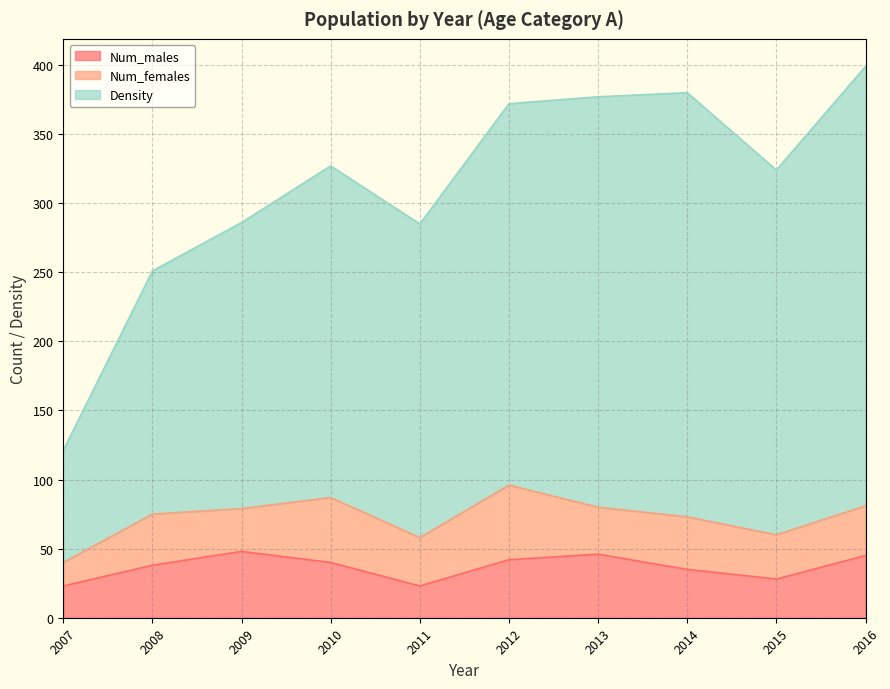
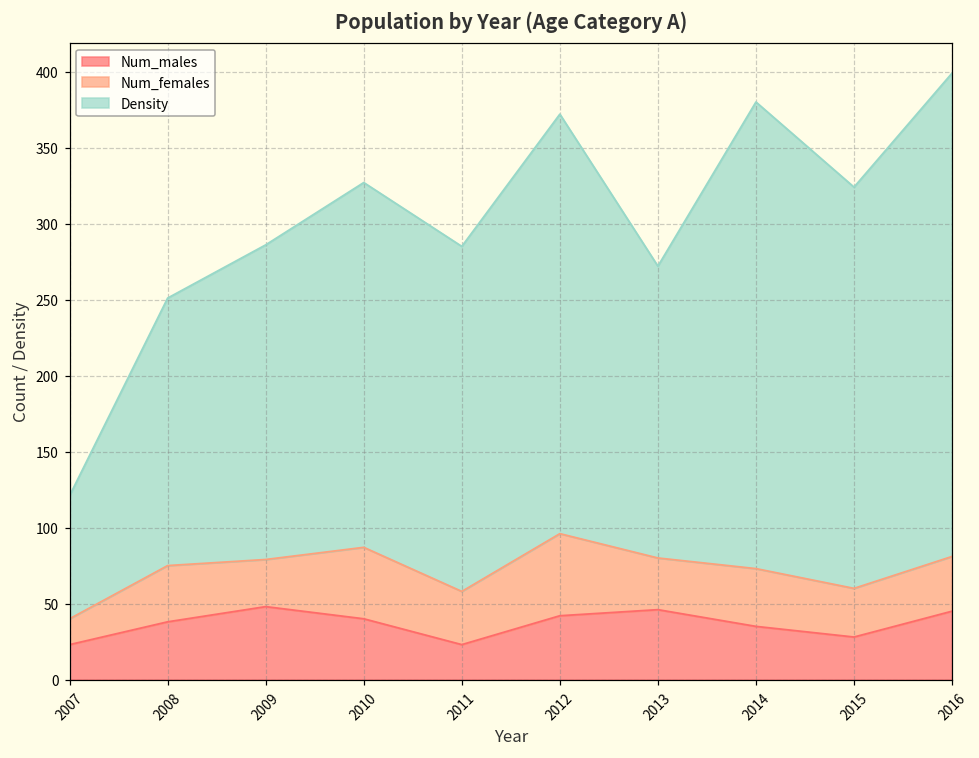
Density, 2013: 297 -> 192
